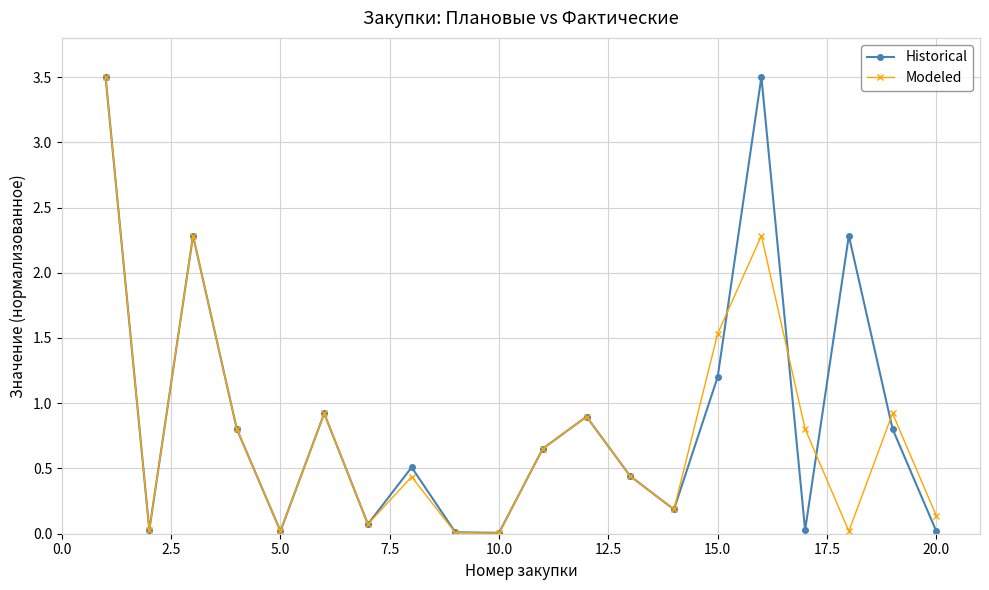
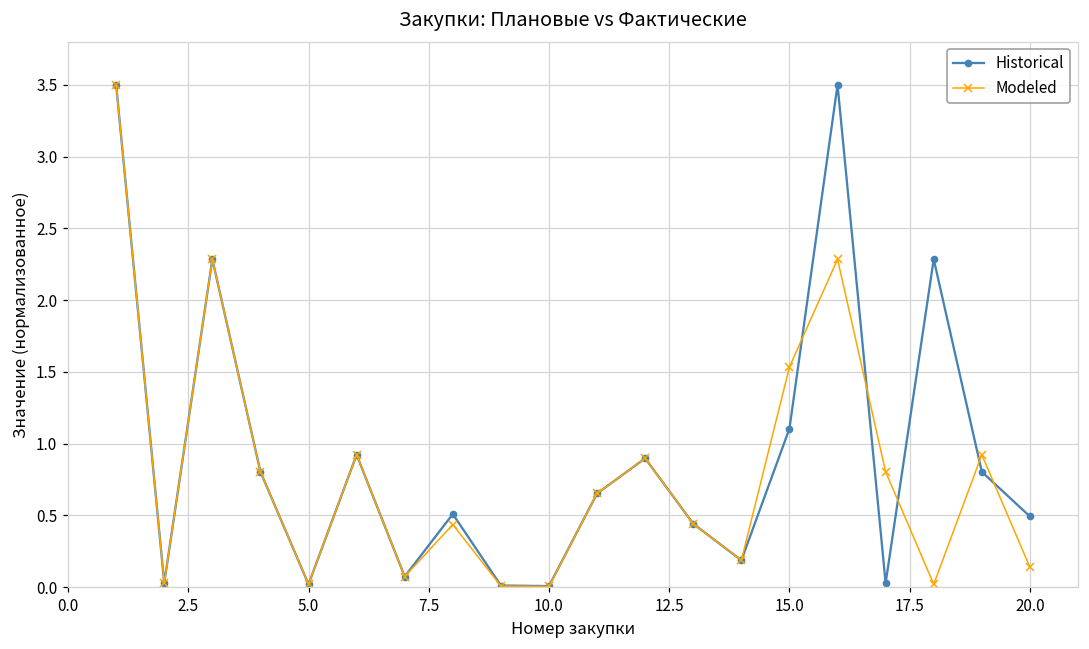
Historical, 15.0: 1.20 -> 1.10
Historical, 20.0: 0.02 -> 0.49
